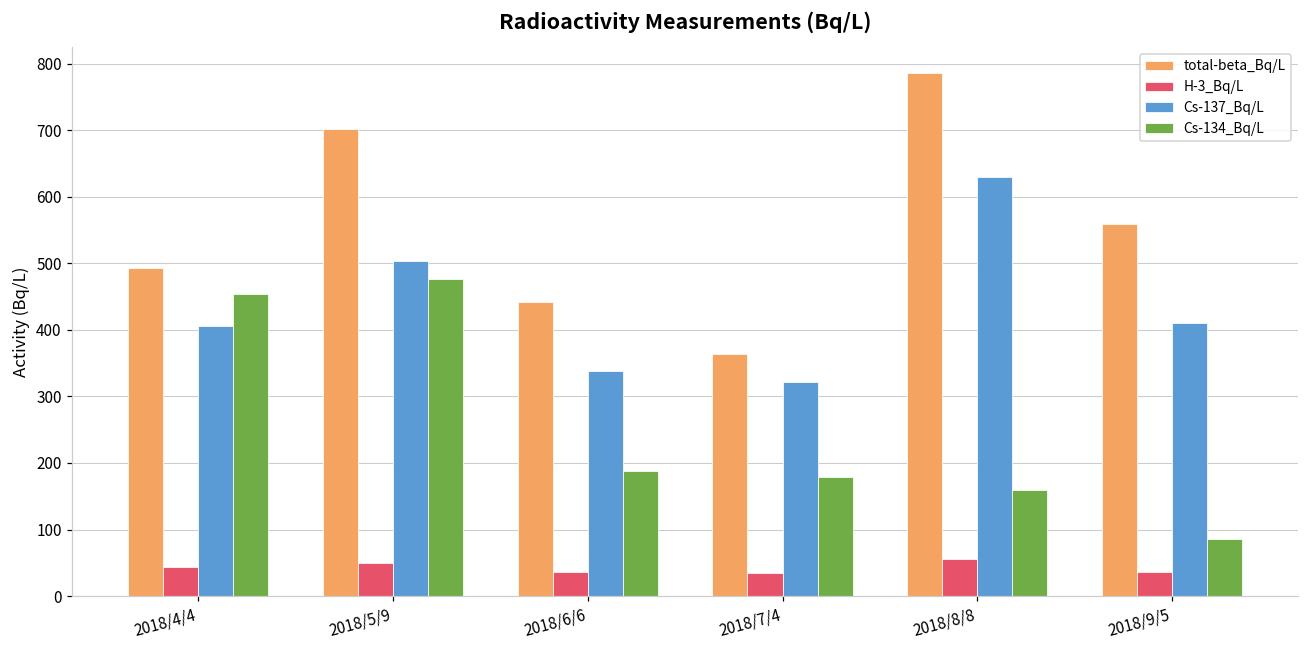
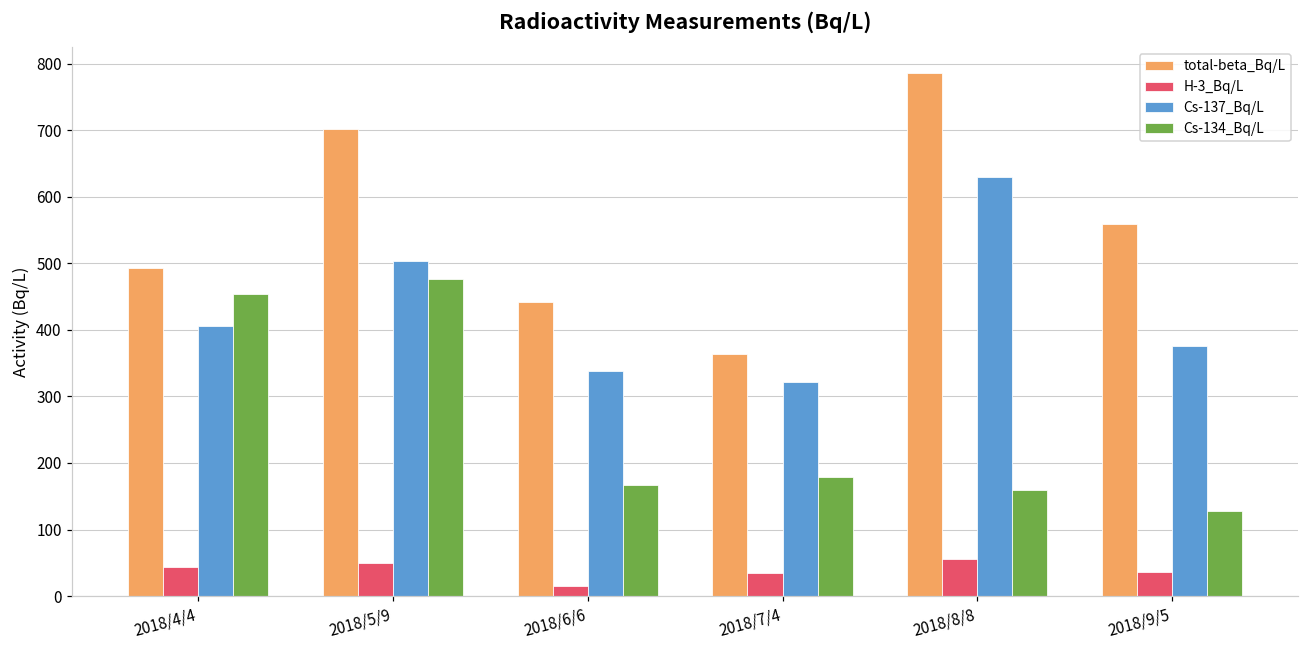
H-3_Bq/L, 2018/6/6: 40 -> 20
Cs-134_Bq/L, 2018/6/6: 190 -> 170
Cs-137_Bq/L, 2018/9/5: 410 -> 380
Cs-134_Bq/L, 2018/9/5: 90 -> 130
